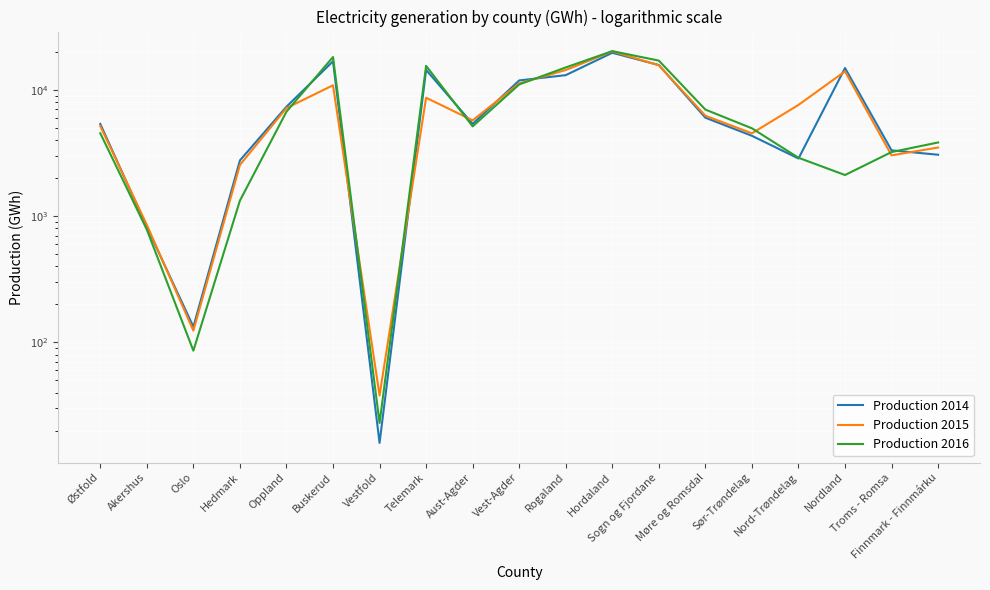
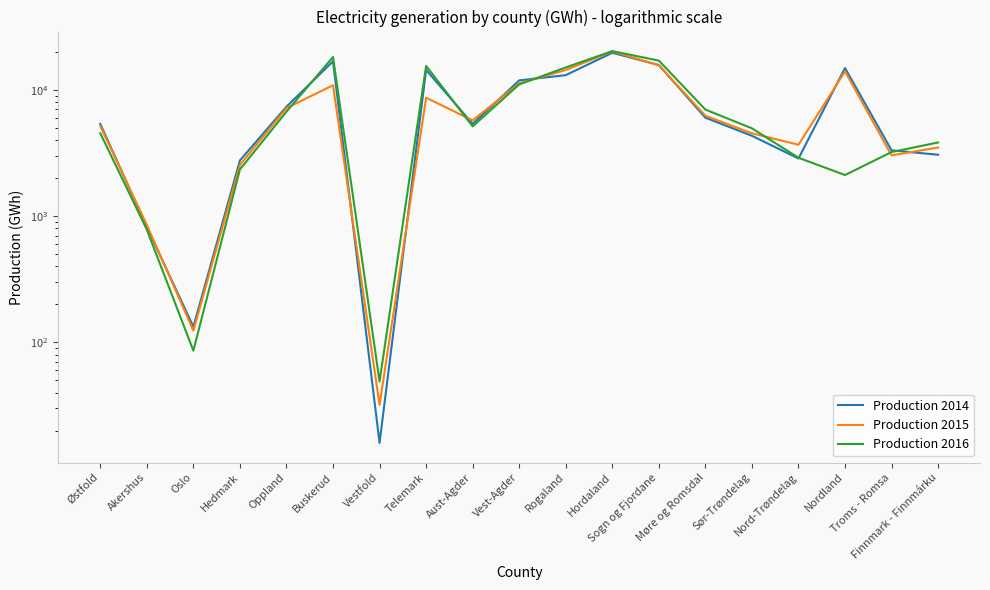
Production 2016, Hedmark: 1300 -> 2300
Production 2015, Vestfold: 38 -> 32
Production 2016, Vestfold: 23 -> 49
Production 2015, Nord-Trøndelag: 8000 -> 3700
